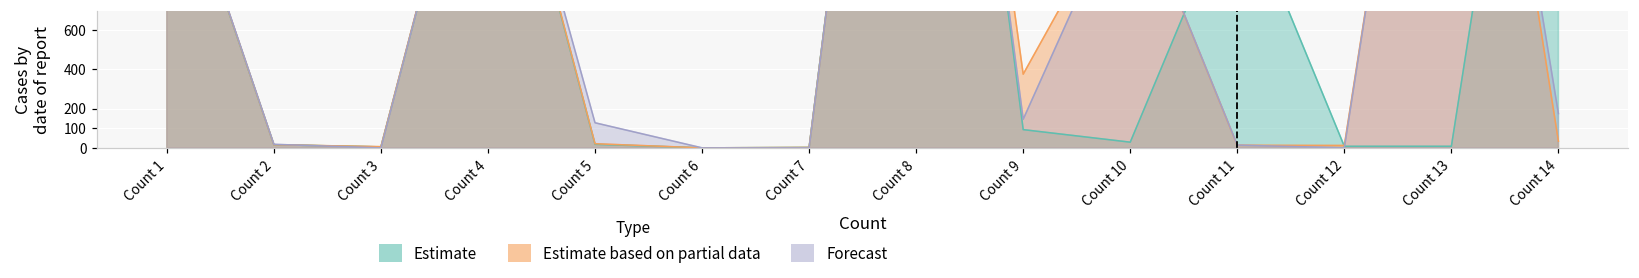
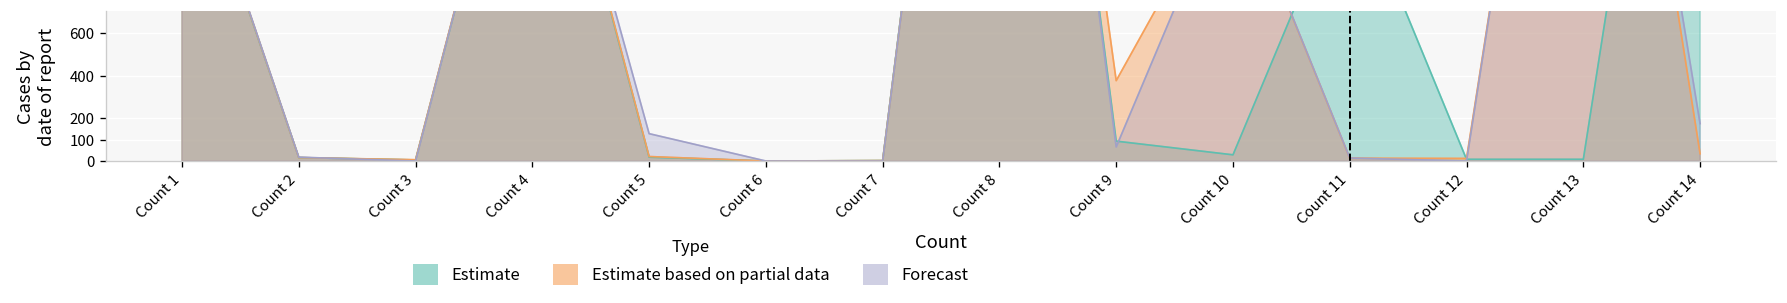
Forecast, Count 9: 150 -> 70
